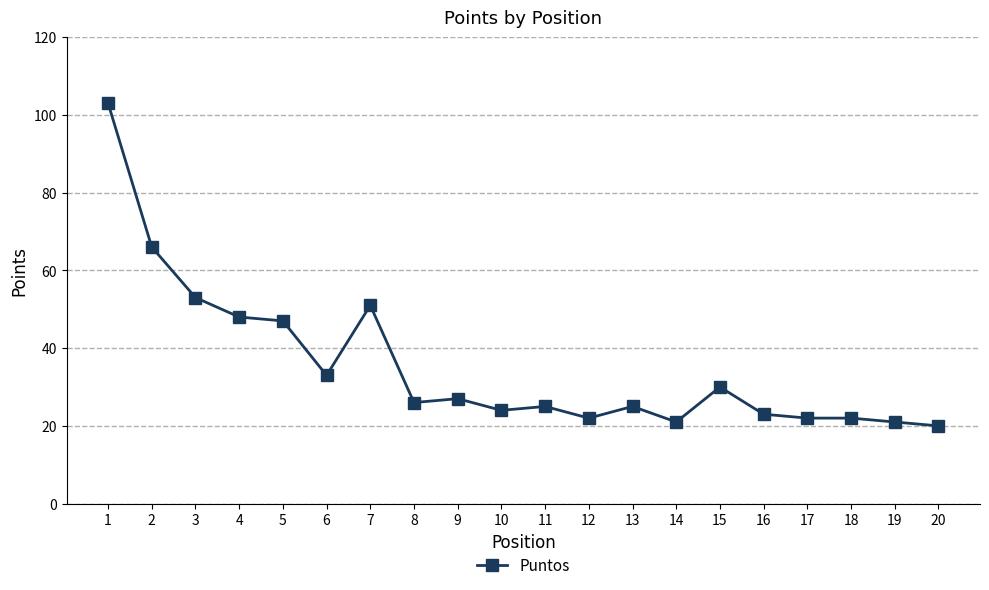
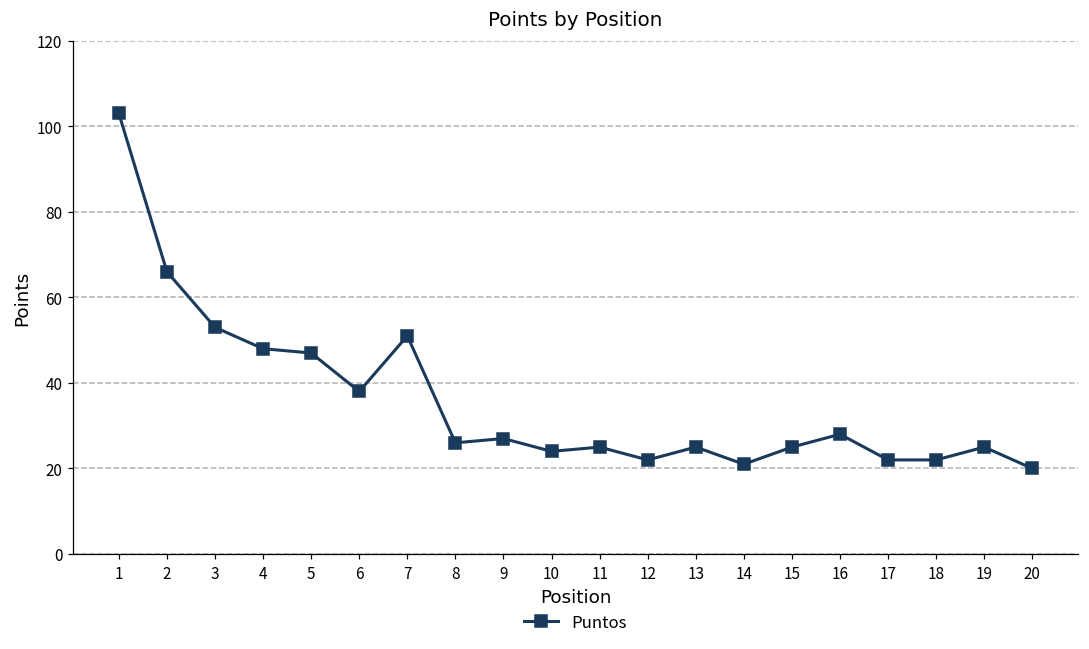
6: 33 -> 38
15: 30 -> 25
16: 23 -> 28
19: 21 -> 25
